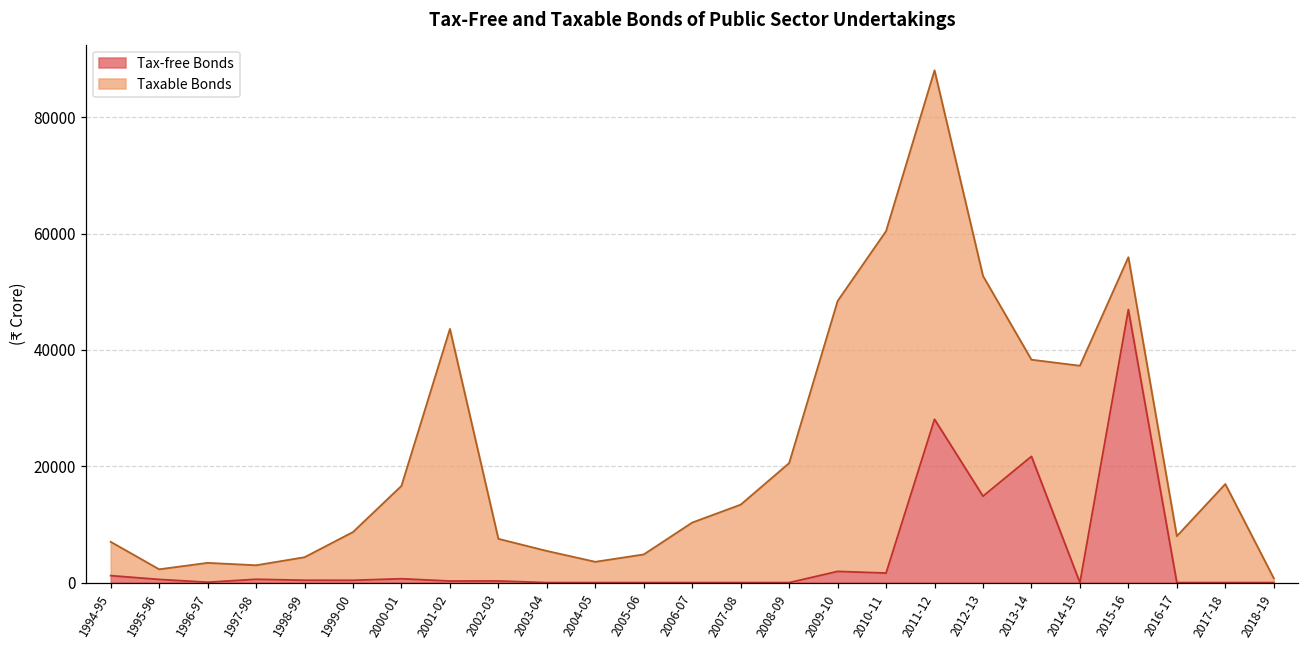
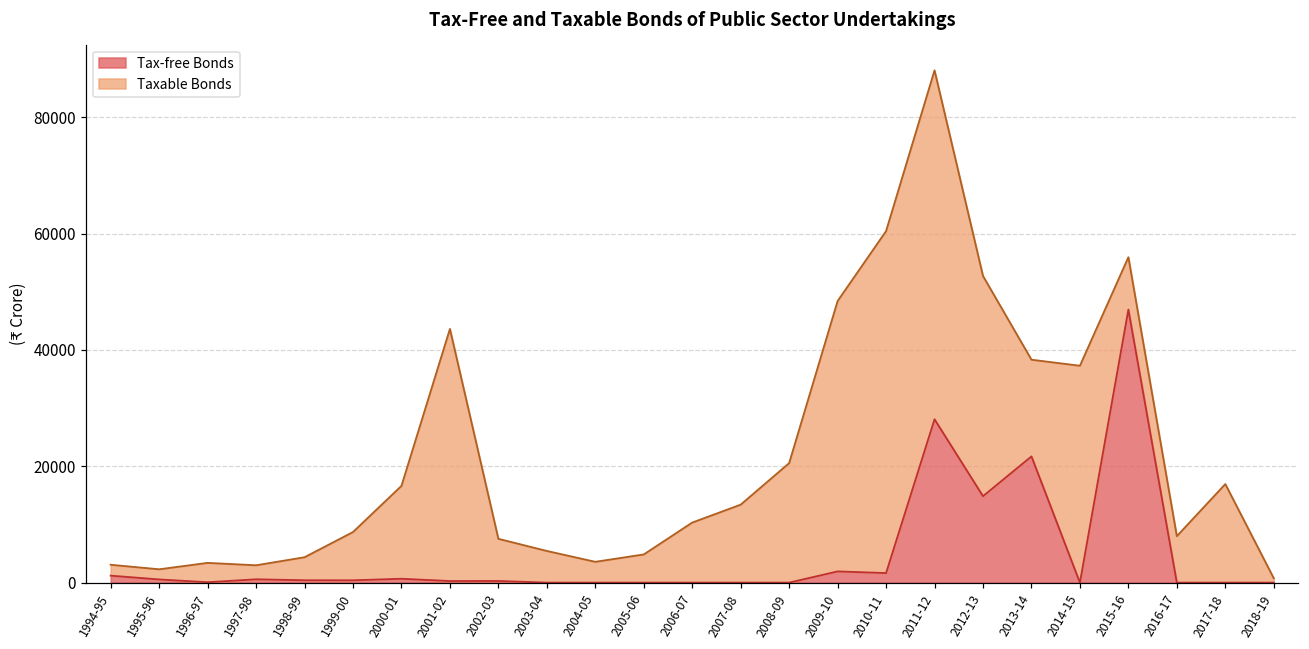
Taxable Bonds, 1994-95: 6000 -> 2000
